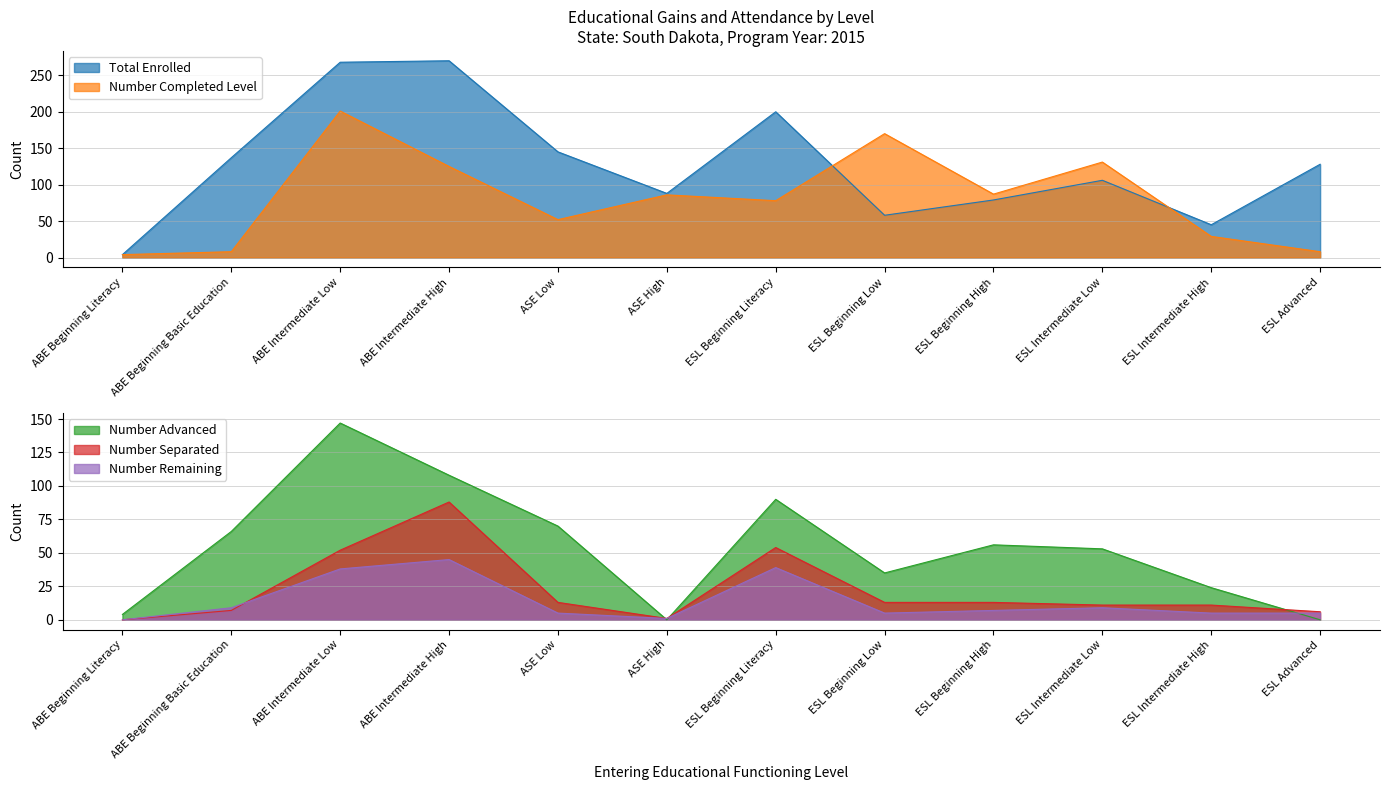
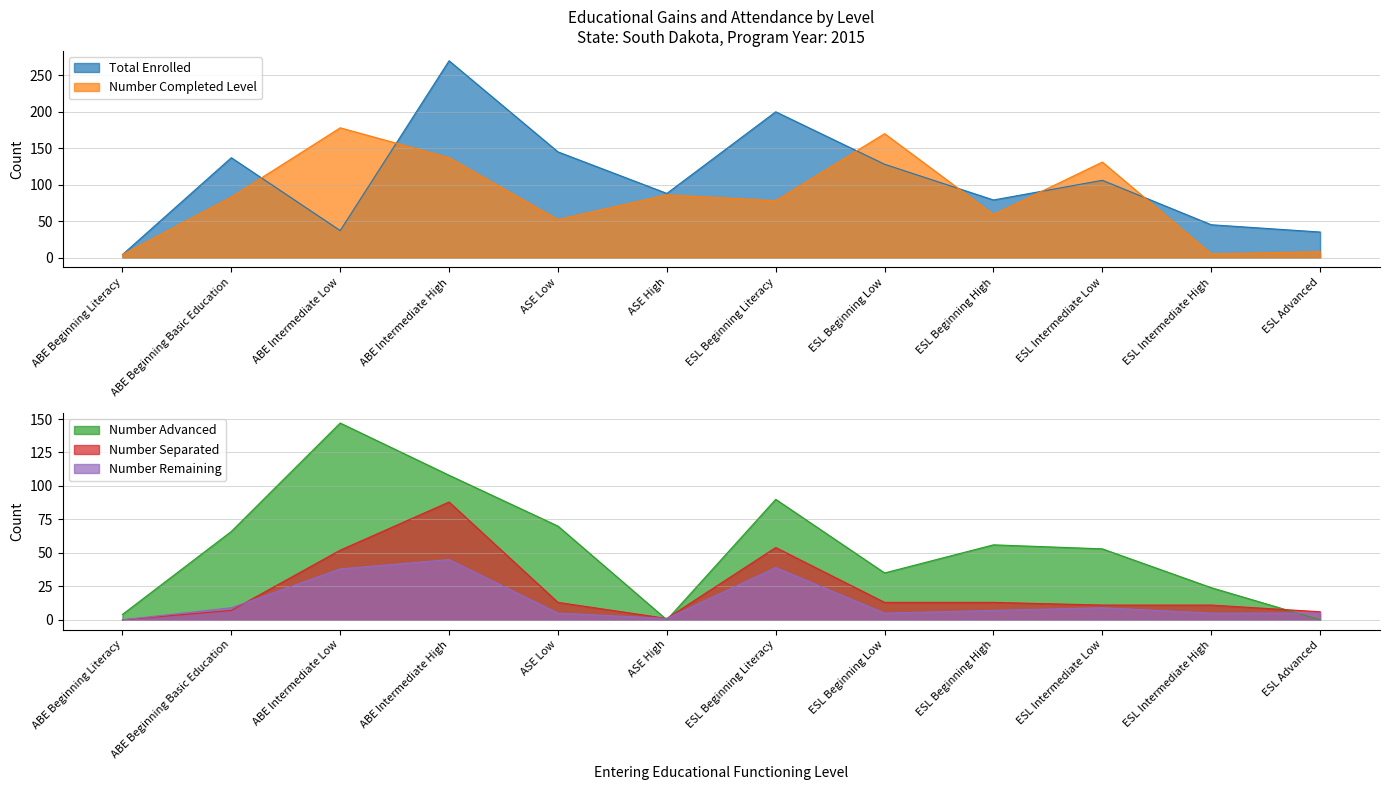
Educational Gains and Attendance by Level State: South Dakota, Program Year: 2015, Number Completed Level, ABE Beginning Basic Education: 10 -> 80
Educational Gains and Attendance by Level State: South Dakota, Program Year: 2015, Total Enrolled, ABE Intermediate Low: 270 -> 40
Educational Gains and Attendance by Level State: South Dakota, Program Year: 2015, Number Completed Level, ABE Intermediate Low: 200 -> 180
Educational Gains and Attendance by Level State: South Dakota, Program Year: 2015, Number Completed Level, ABE Intermediate High: 130 -> 140
Educational Gains and Attendance by Level State: South Dakota, Program Year: 2015, Total Enrolled, ESL Beginning Low: 60 -> 130
Educational Gains and Attendance by Level State: South Dakota, Program Year: 2015, Number Completed Level, ESL Beginning High: 90 -> 60
Educational Gains and Attendance by Level State: South Dakota, Program Year: 2015, Number Completed Level, ESL Intermediate High: 30 -> 10
Educational Gains and Attendance by Level State: South Dakota, Program Year: 2015, Total Enrolled, ESL Advanced: 130 -> 40
